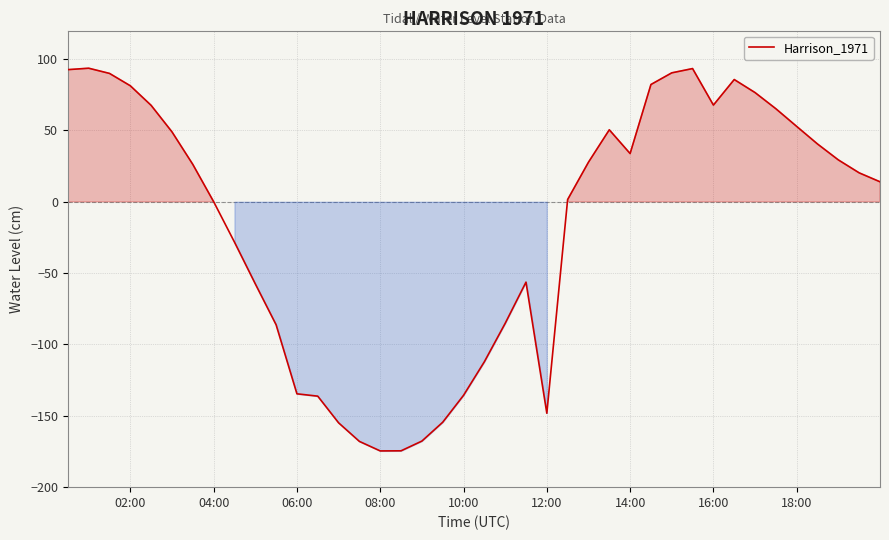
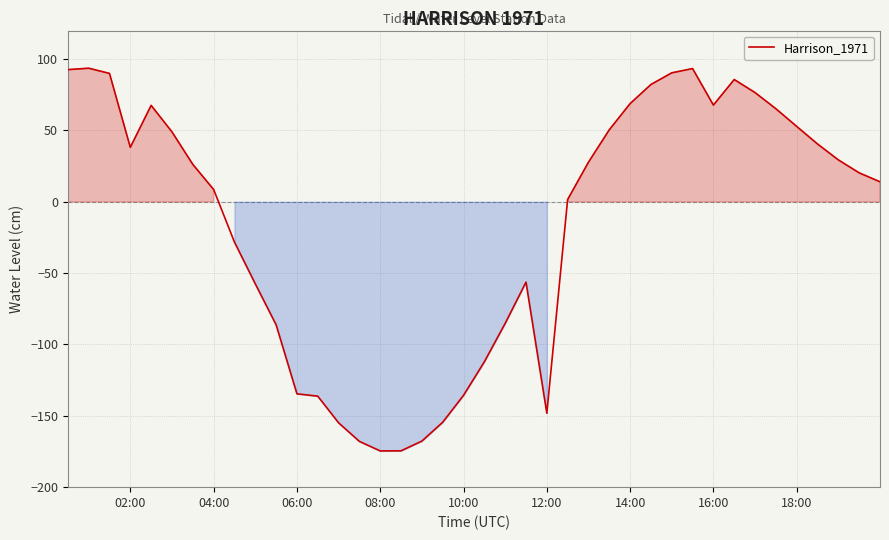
Harrison_1971, 02:00: 81 -> 38
Harrison_1971, 04:00: 0 -> 9
Harrison_1971, 14:00: 34 -> 69
